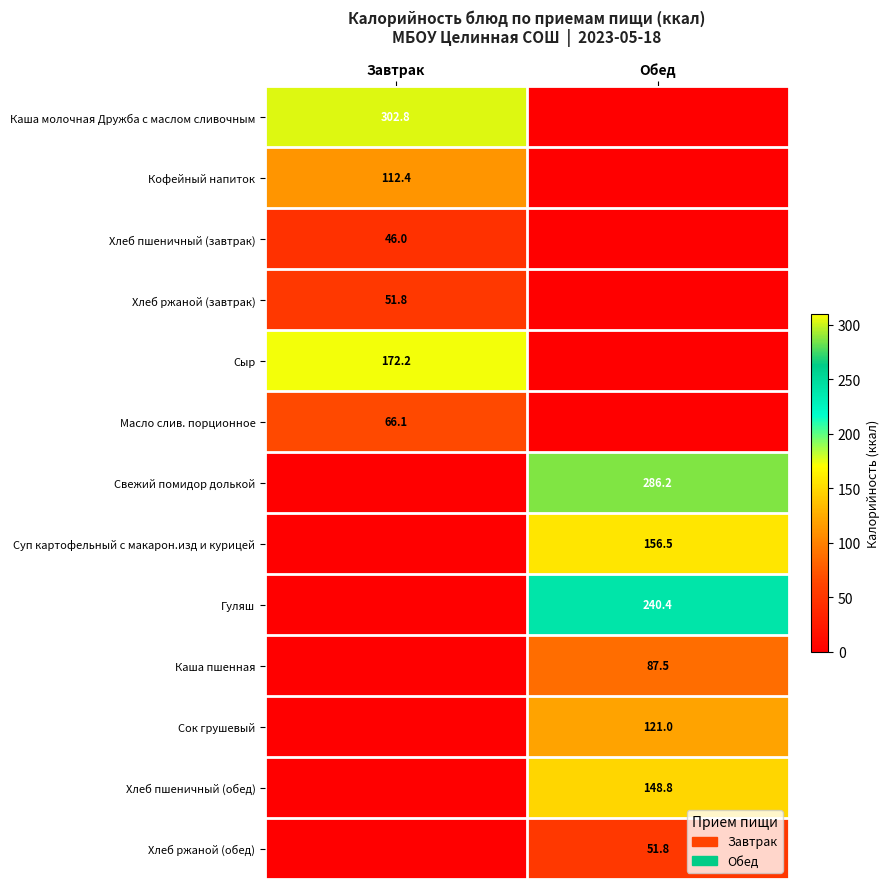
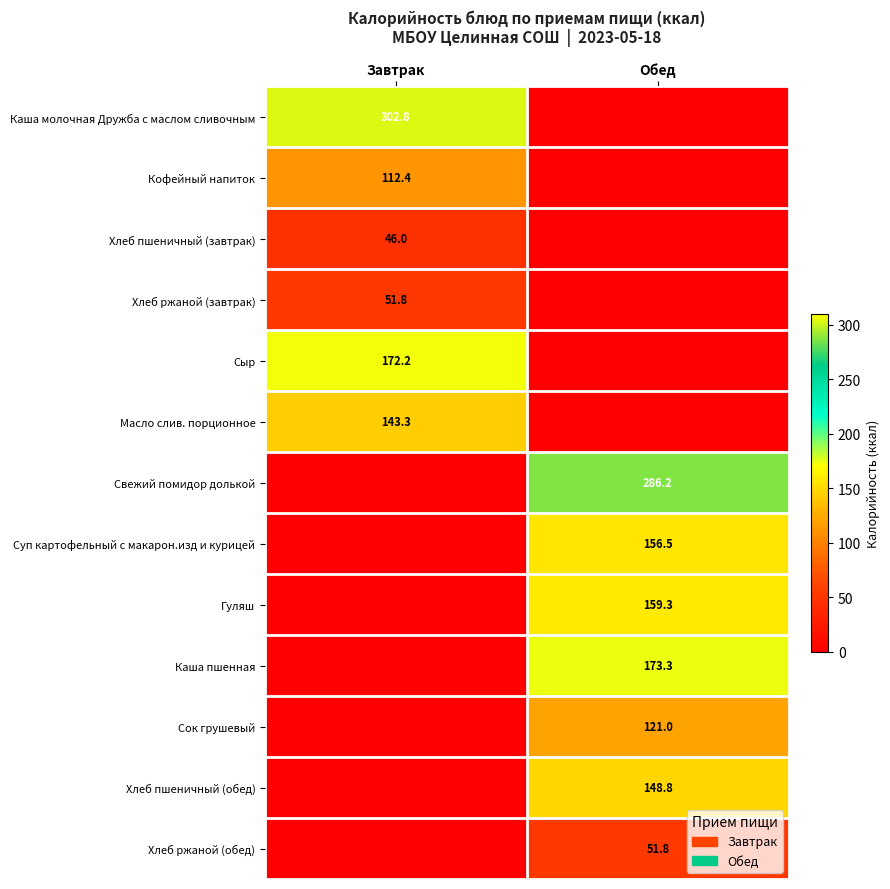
Масло слив. порционное, Завтрак: 66.1 -> 143.3
Гуляш, Обед: 240.4 -> 159.3
Каша пшенная, Обед: 87.5 -> 173.3
